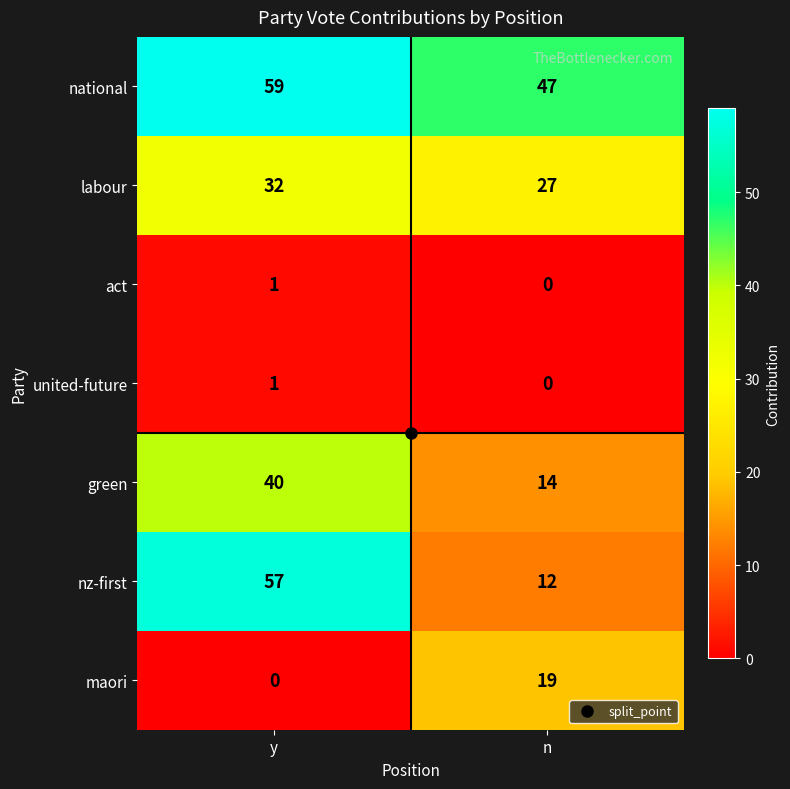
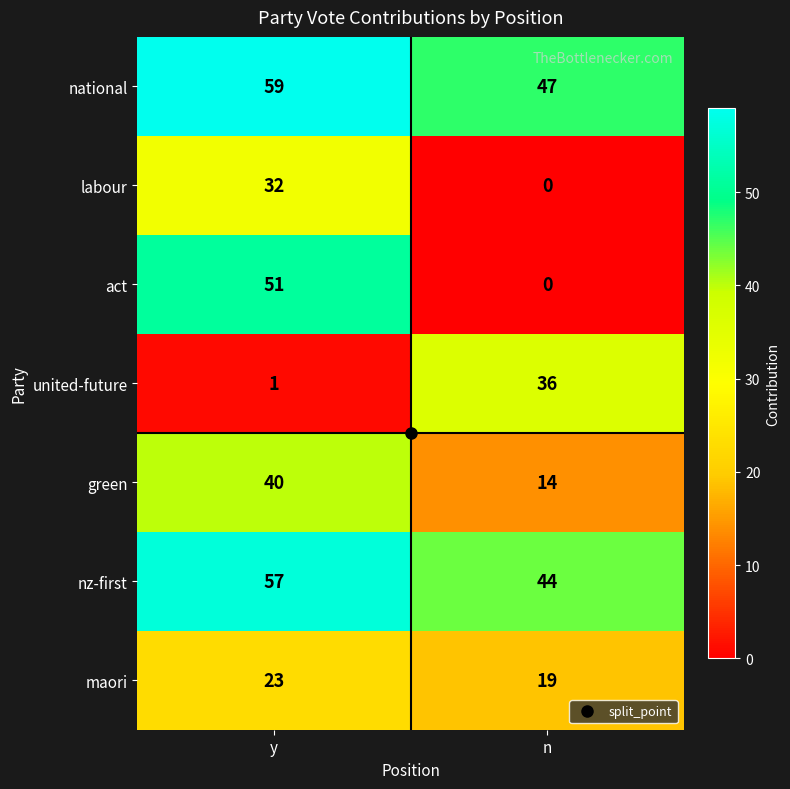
labour, n: 27 -> 0
act, y: 1 -> 51
united-future, n: 0 -> 36
nz-first, n: 12 -> 44
maori, y: 0 -> 23
